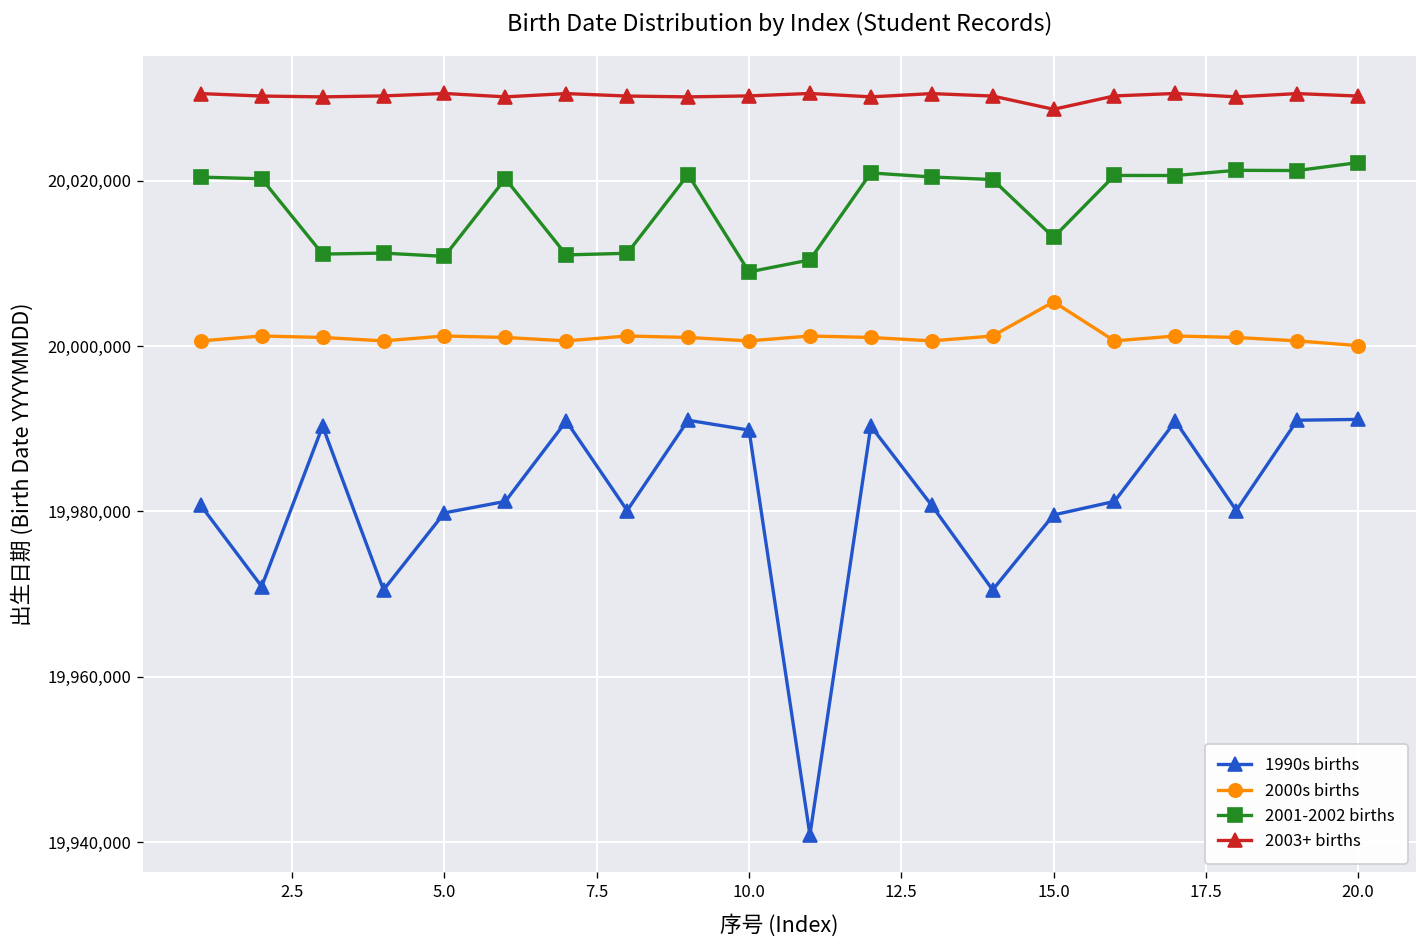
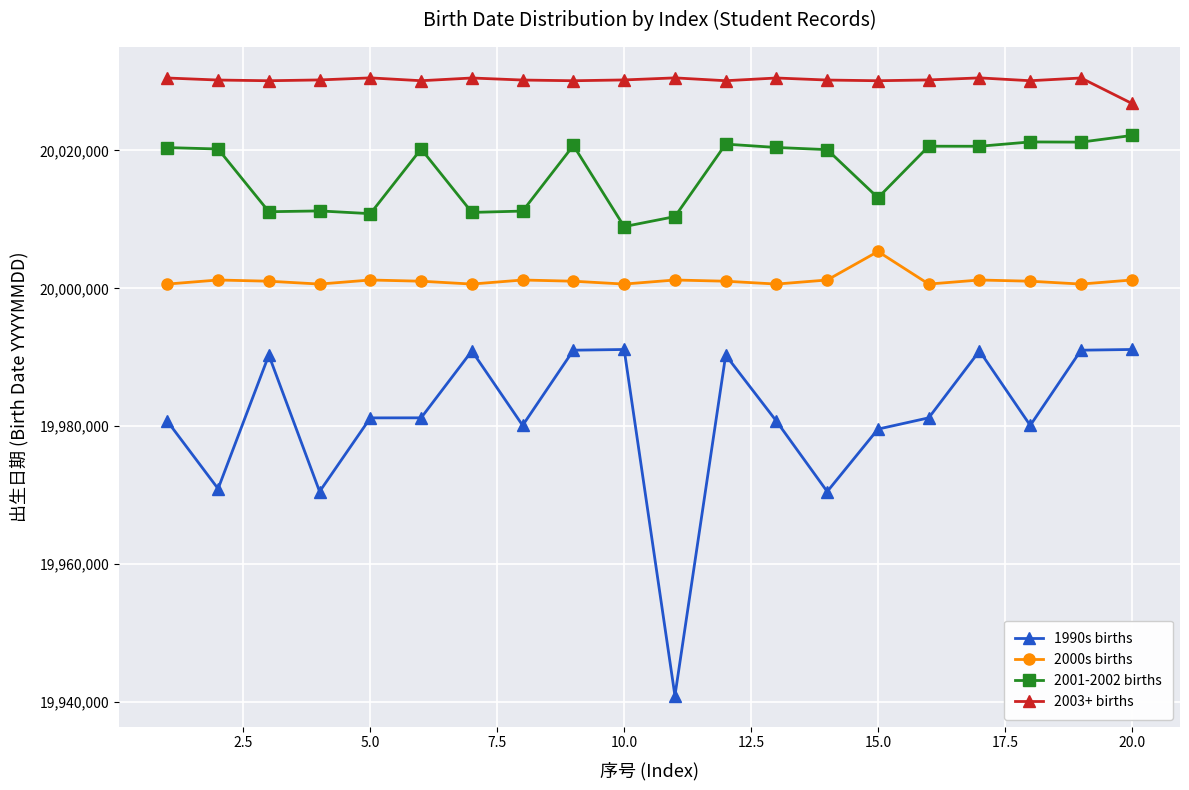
1990s births, 5.0: 19,980,000 -> 19,981,000
1990s births, 10.0: 19,990,000 -> 19,991,000
2003+ births, 15.0: 20,029,000 -> 20,030,000
2000s births, 20.0: 20,000,000 -> 20,001,000
2003+ births, 20.0: 20,030,000 -> 20,027,000
